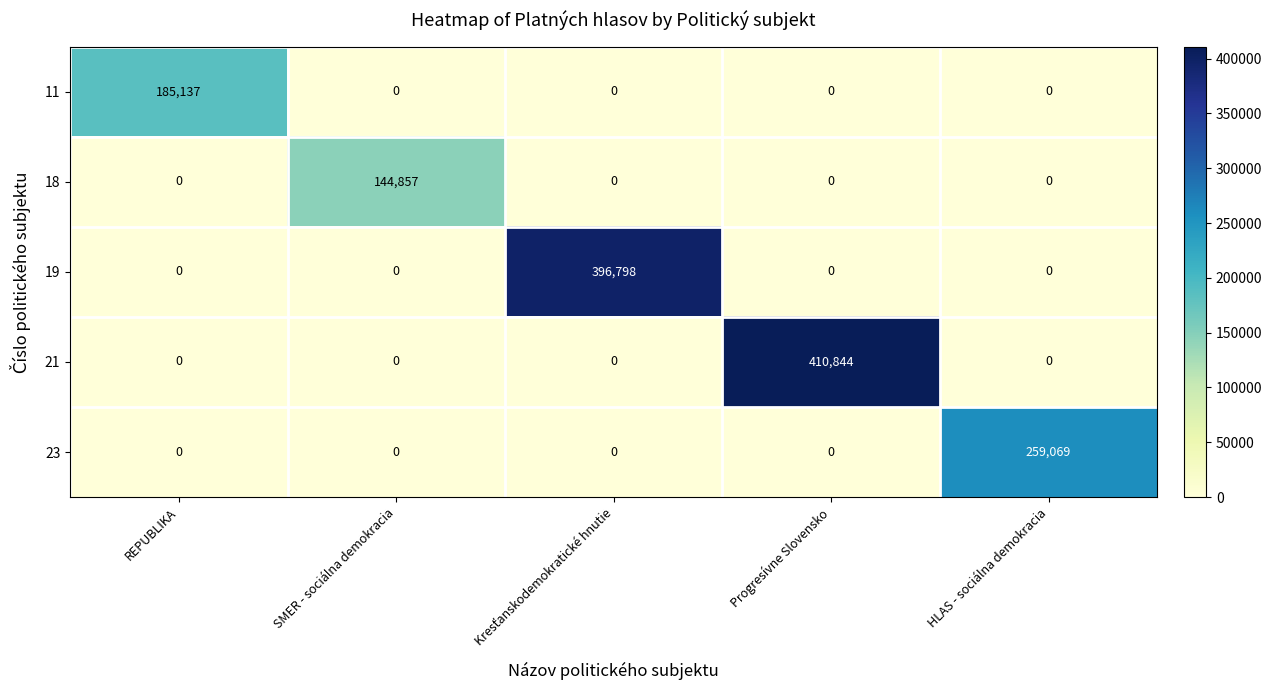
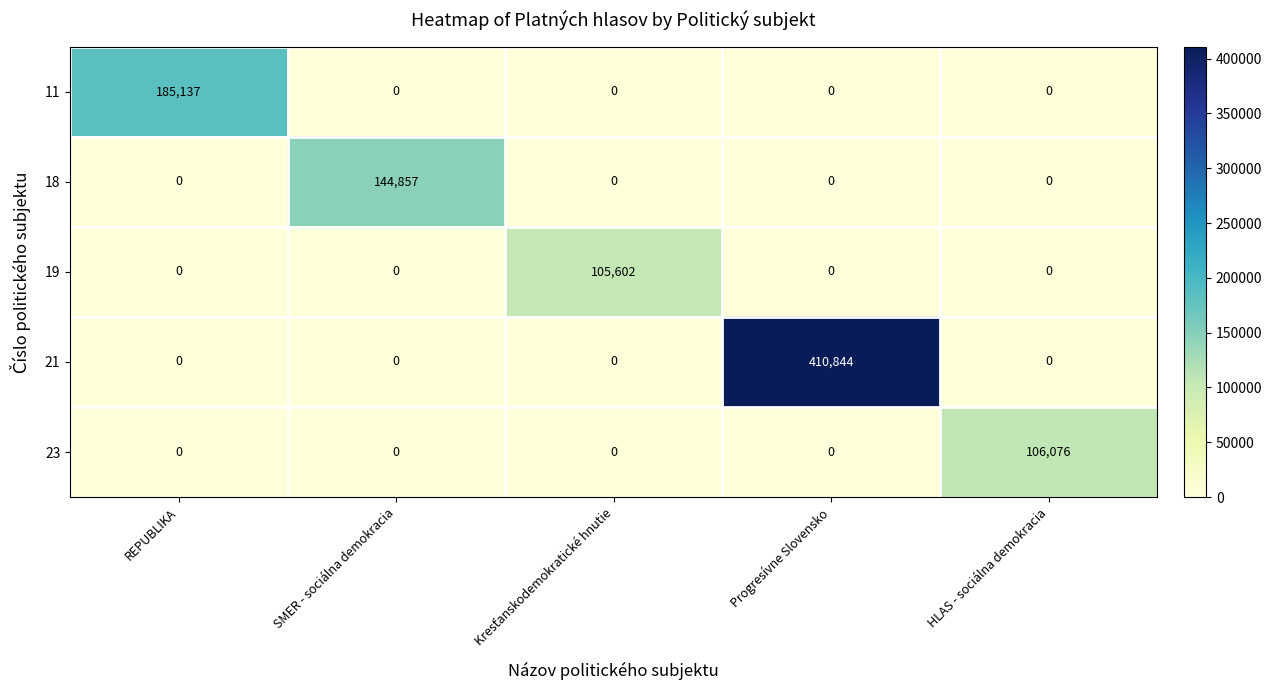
19, Kresťanskodemokratické hnutie: 396,798 -> 105,602
23, HLAS - sociálna demokracia: 259,069 -> 106,076
